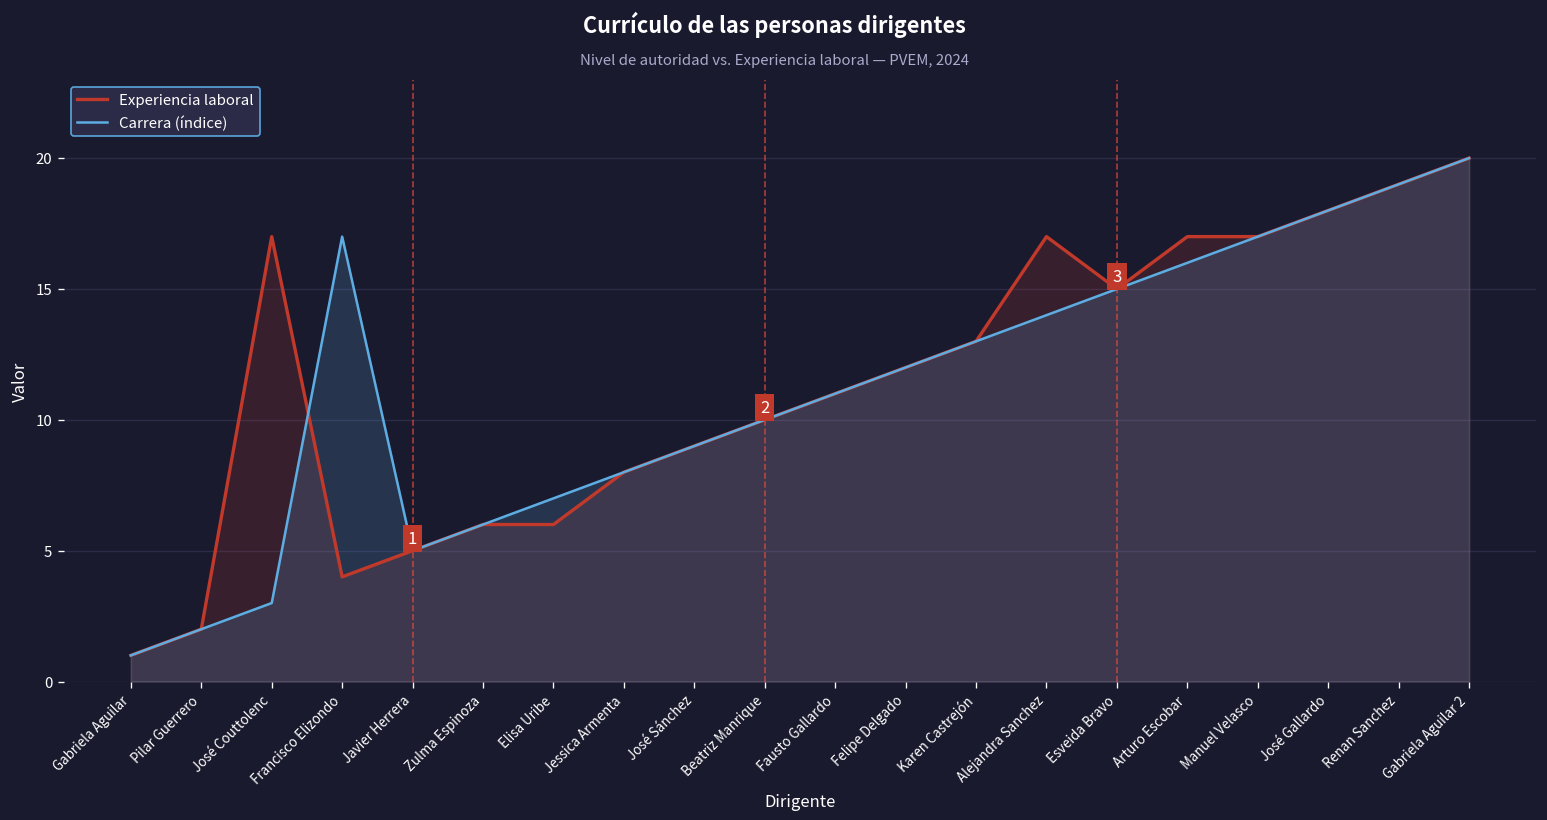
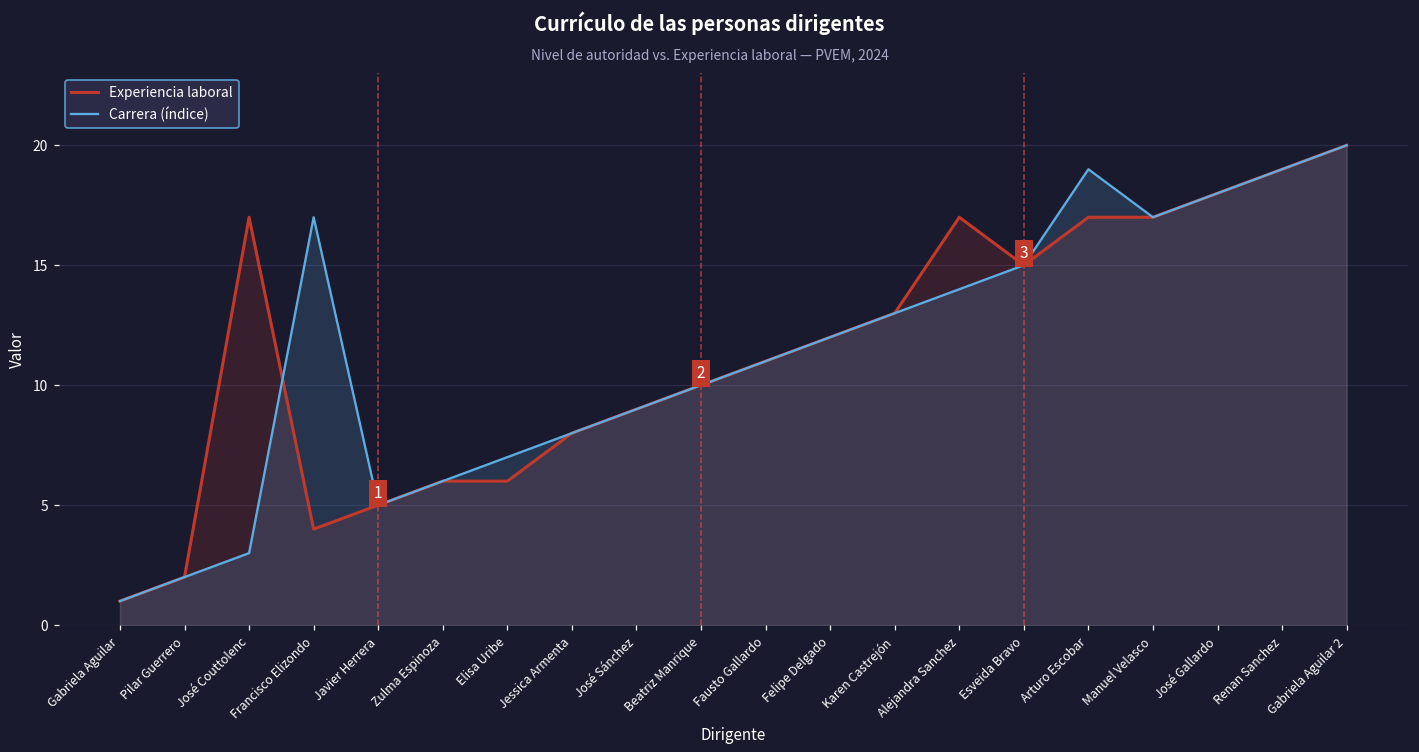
Carrera (índice), Arturo Escobar: 16 -> 19
